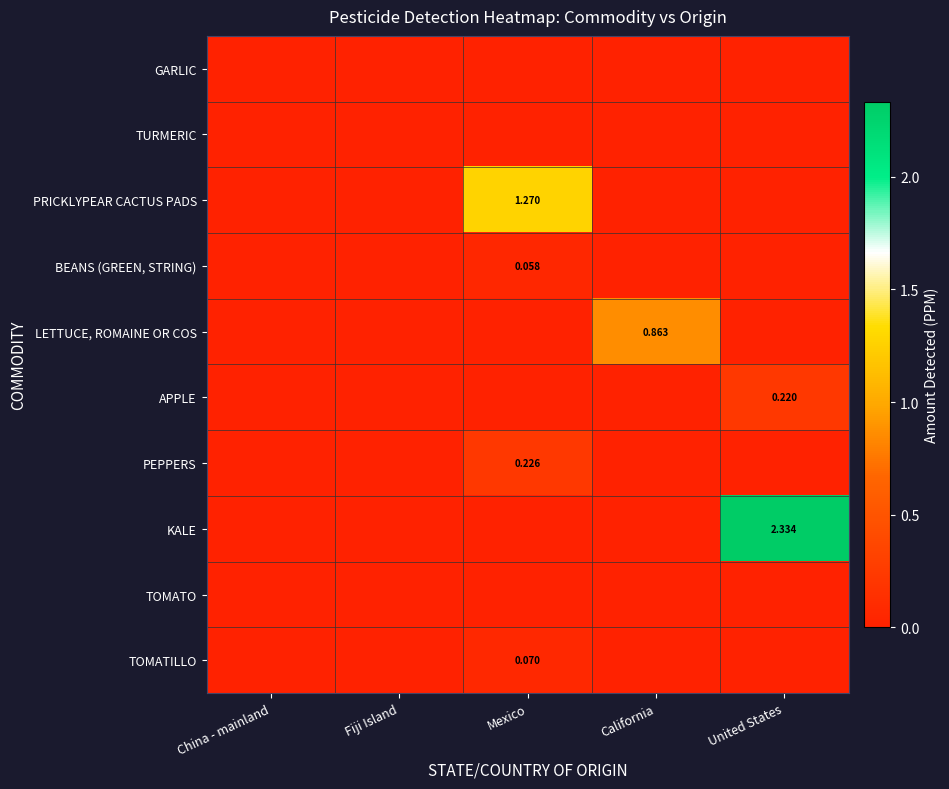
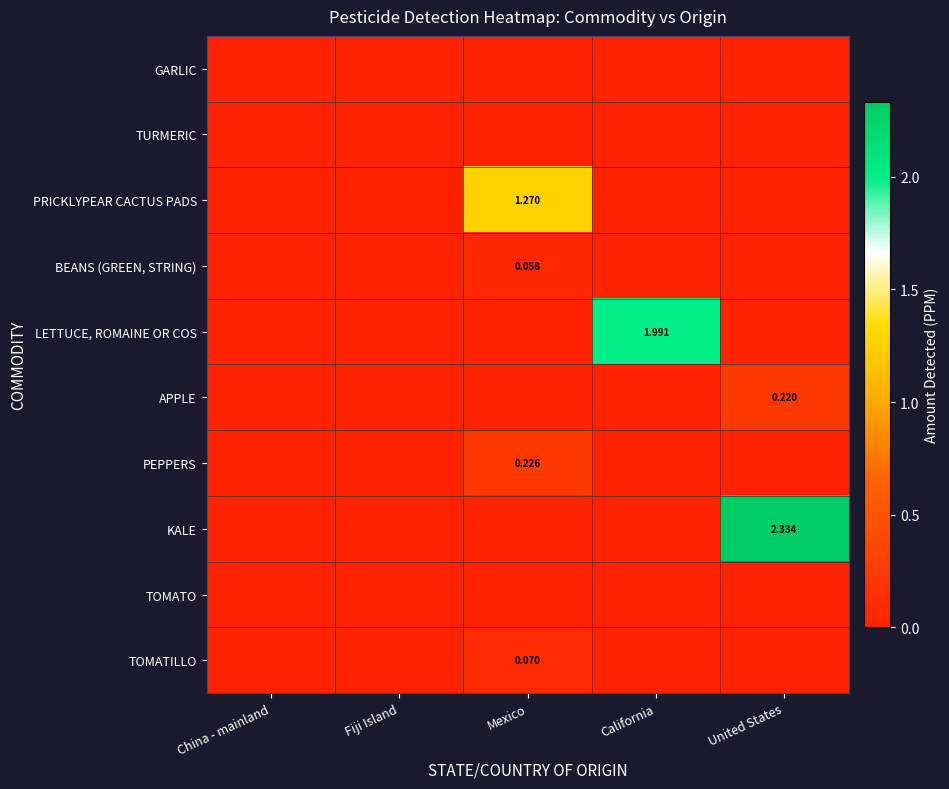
LETTUCE, ROMAINE OR COS, California: 0.863 -> 1.991
